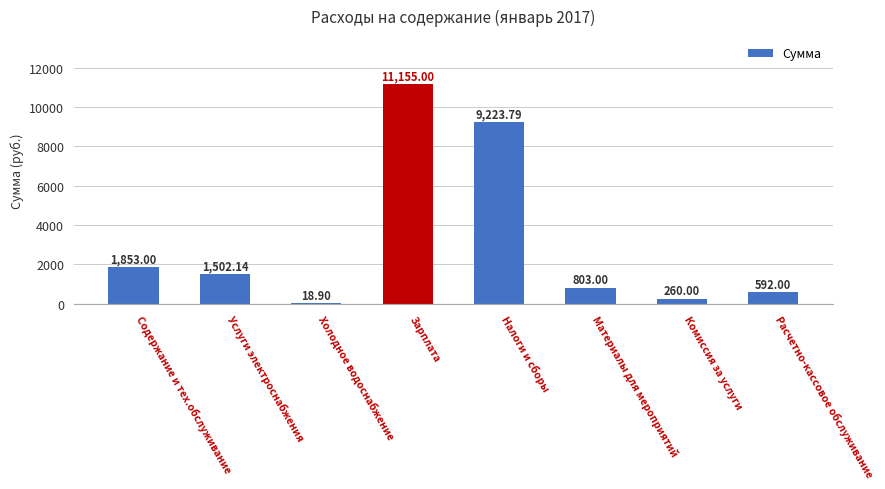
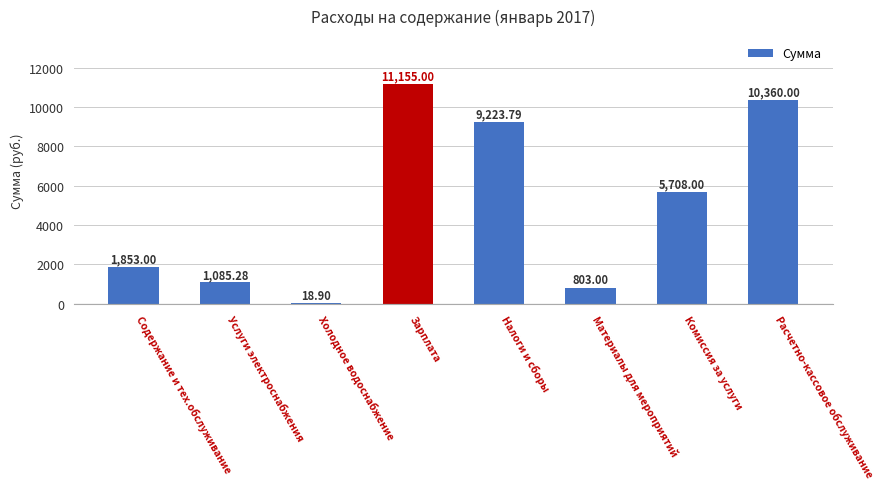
Услуги электроснабжения: 1,502.14 -> 1,085.28
Комиссия за услуги: 260.00 -> 5,708.00
Расчетно-кассовое обслуживание: 592.00 -> 10,360.00
